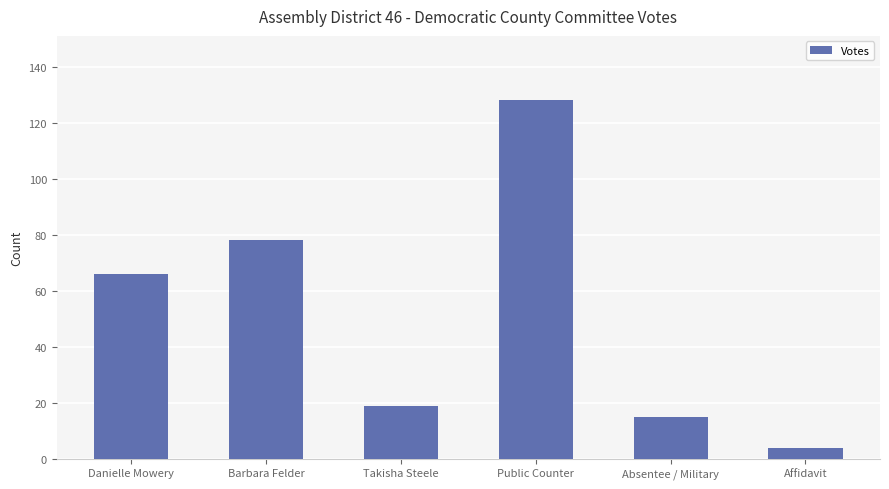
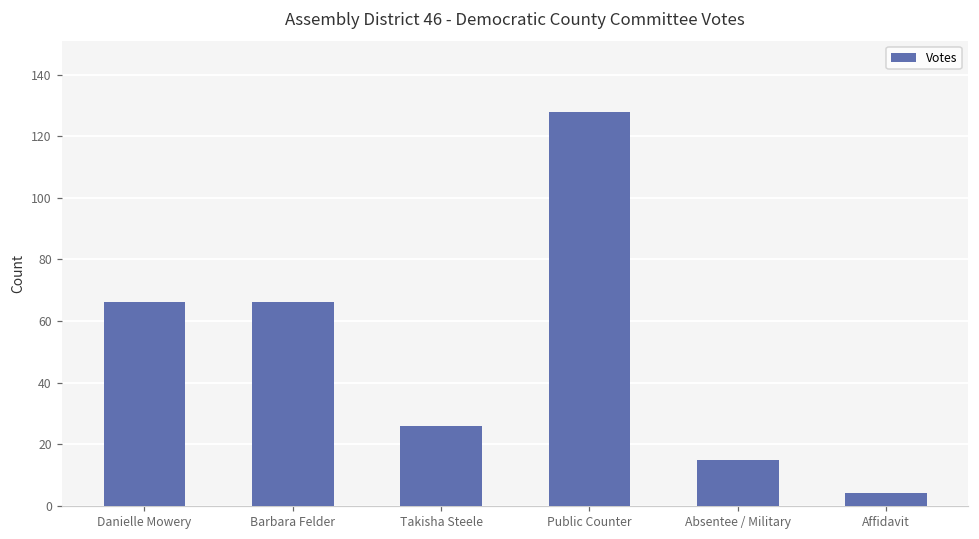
Barbara Felder: 78 -> 66
Takisha Steele: 19 -> 26
